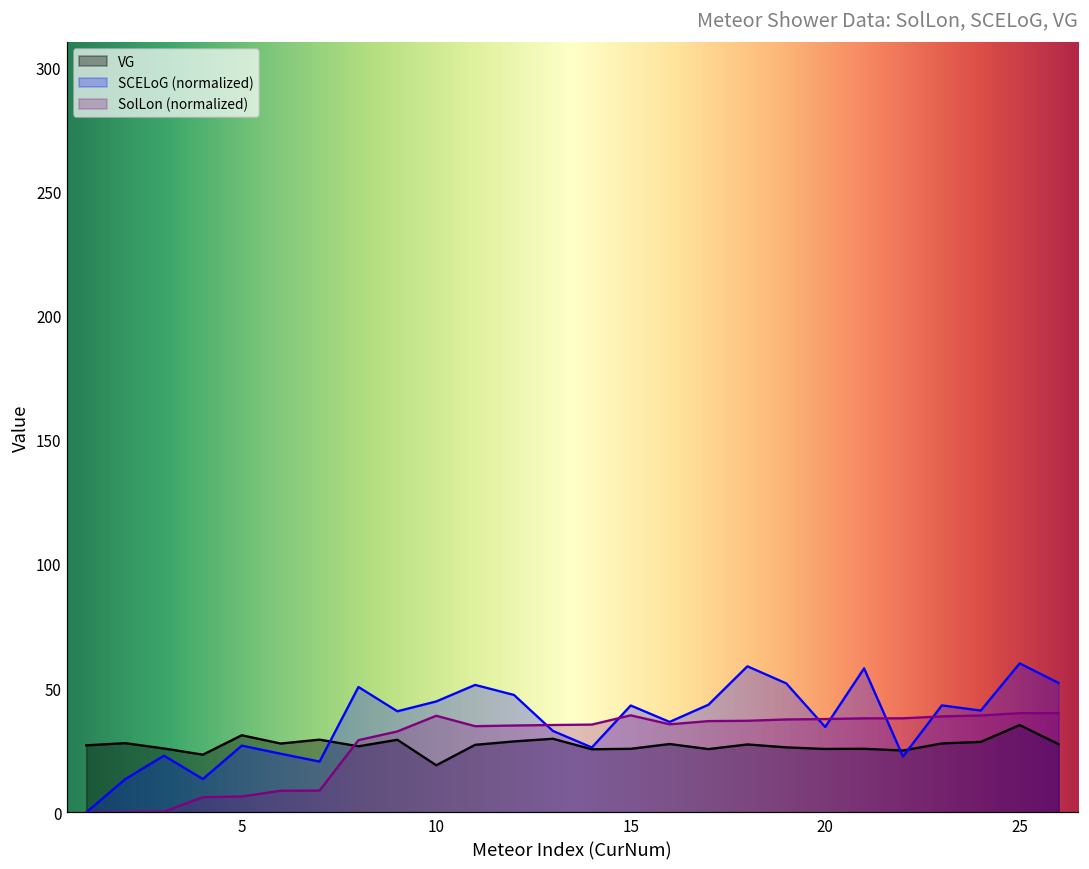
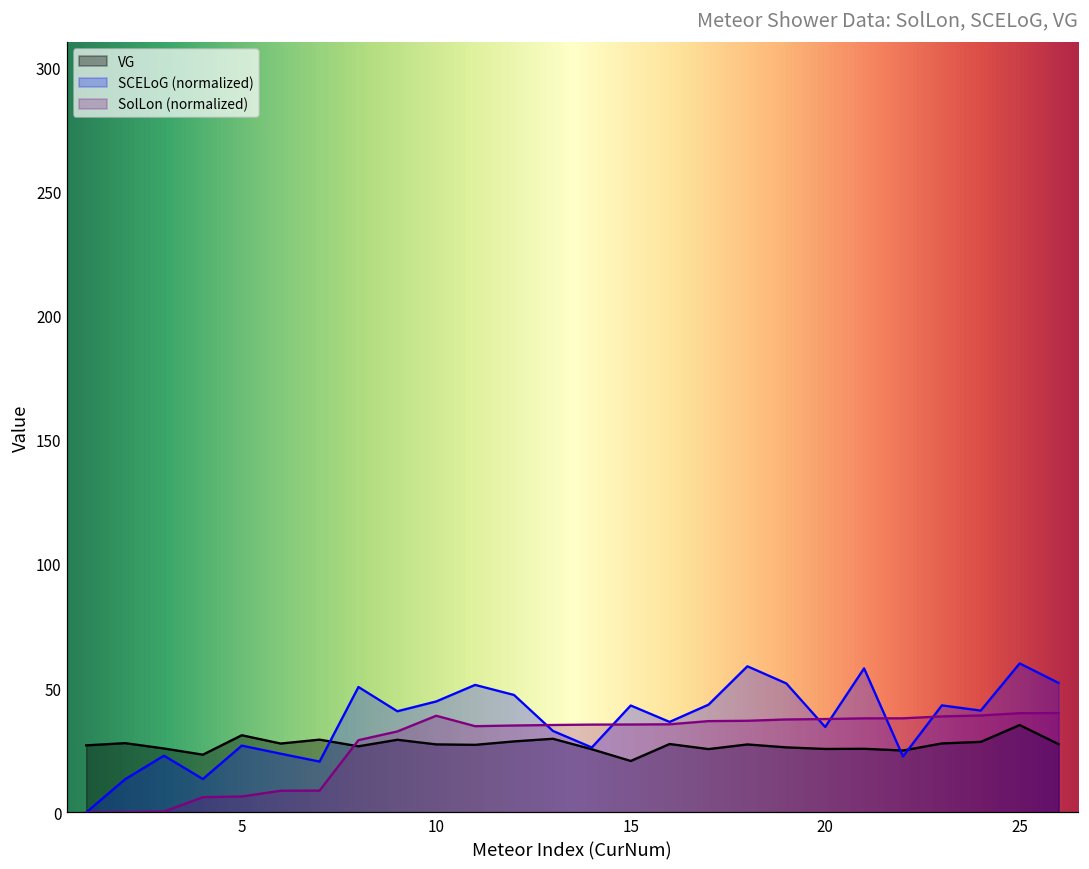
VG, 10: 19 -> 27
VG, 15: 26 -> 21
SolLon (normalized), 15: 39 -> 35
